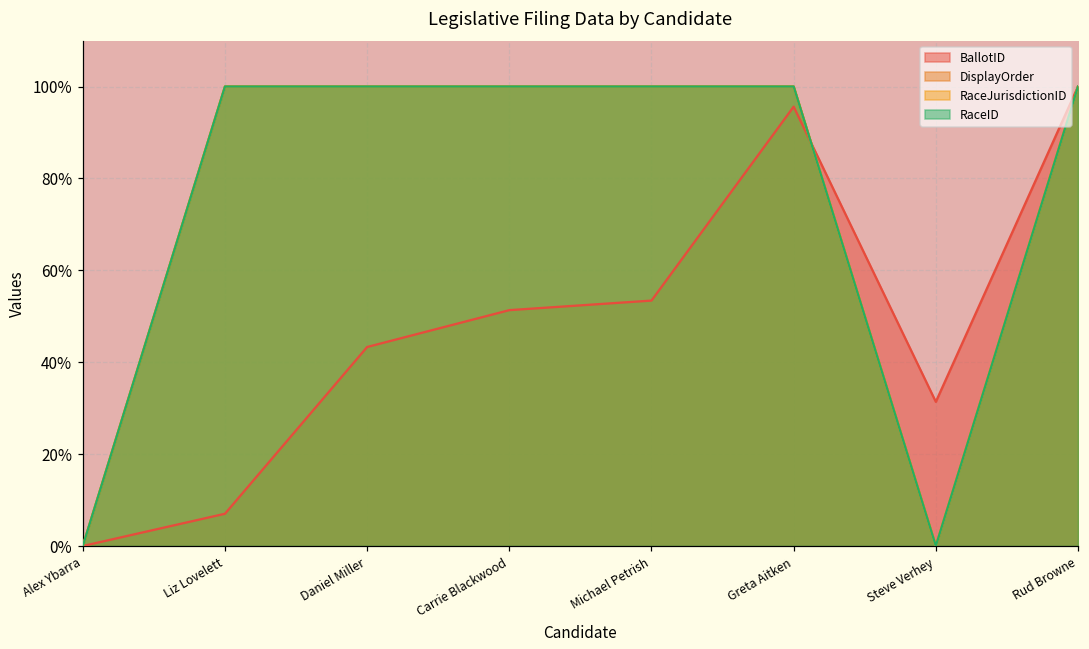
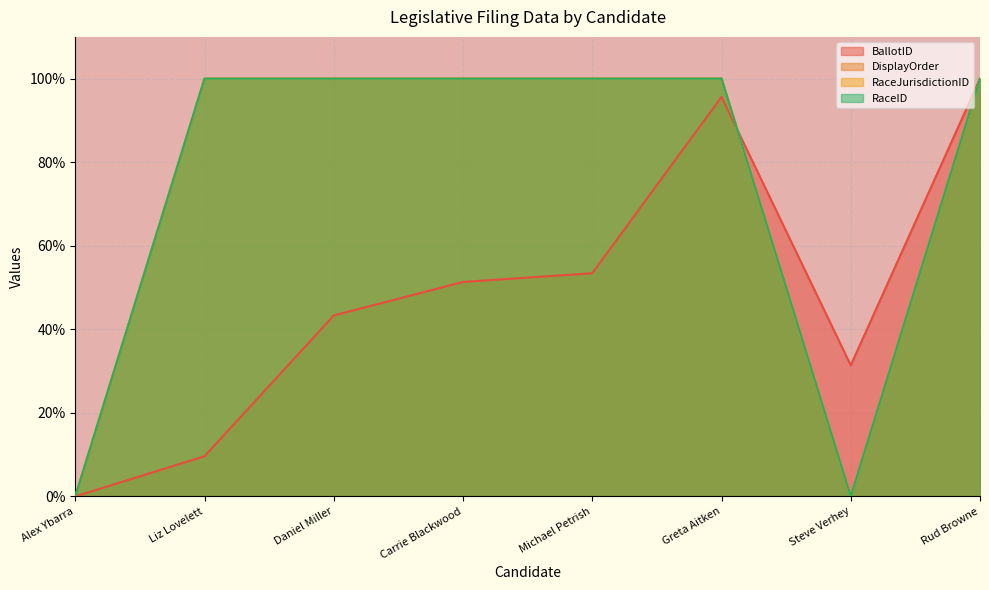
BallotID, Liz Lovelett: 7% -> 10%
